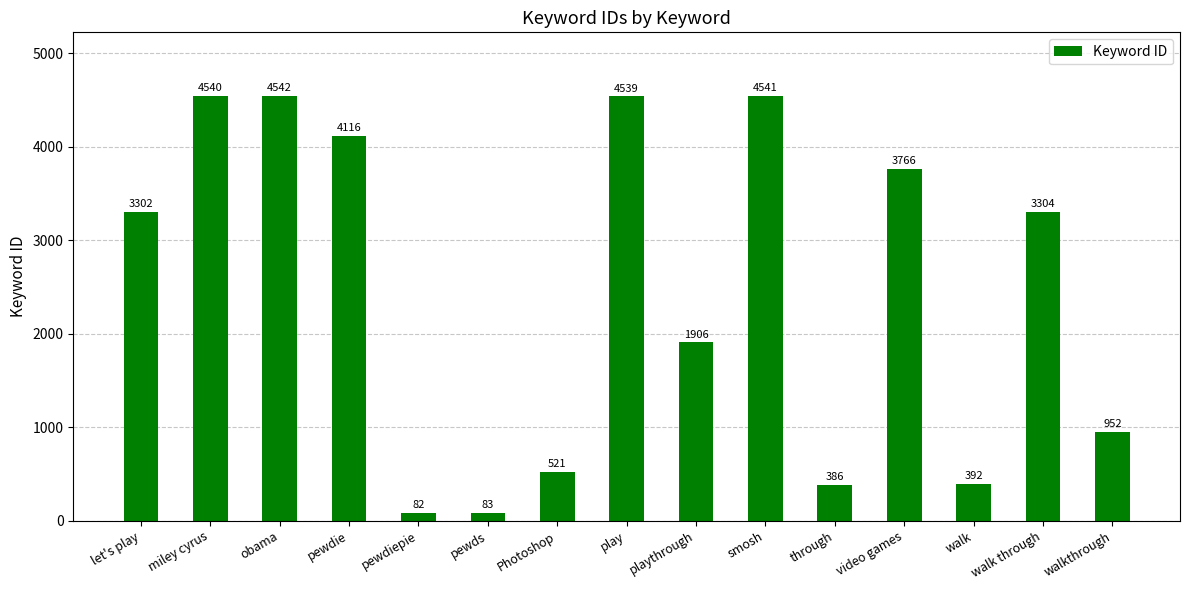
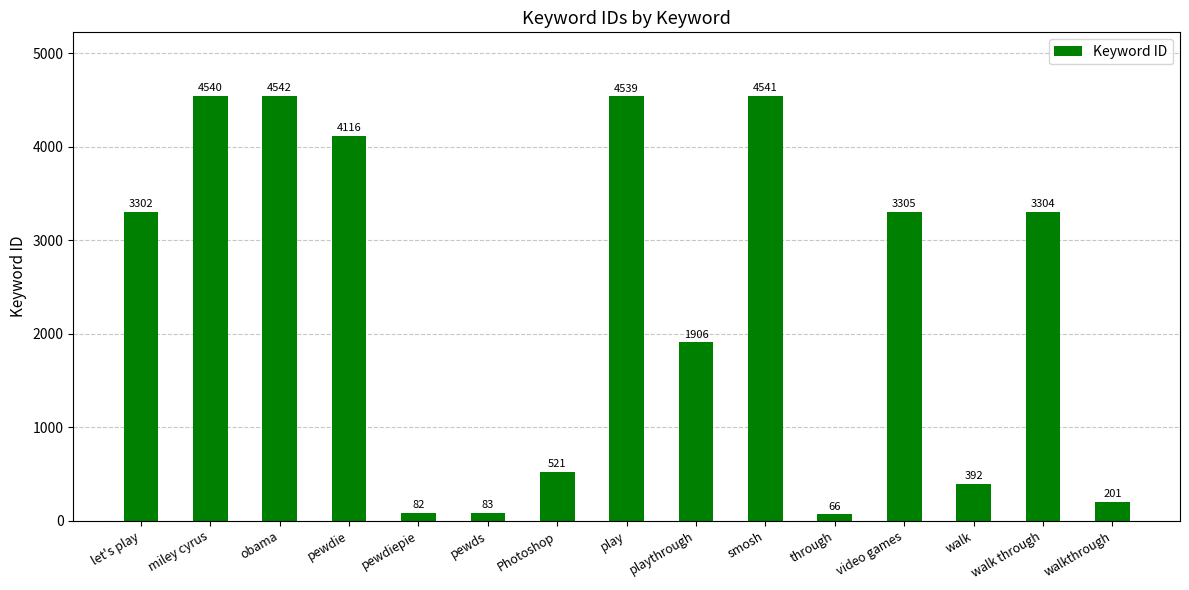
through: 386 -> 66
video games: 3766 -> 3305
walkthrough: 952 -> 201
